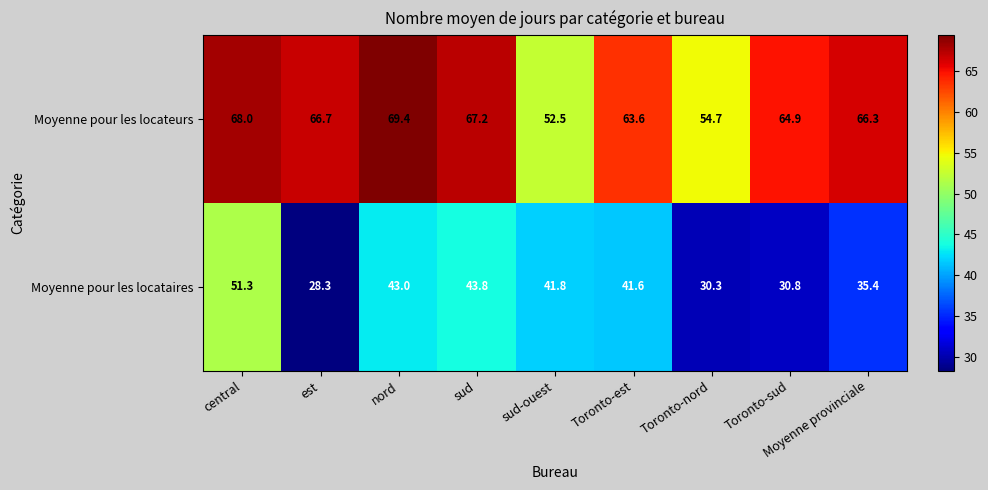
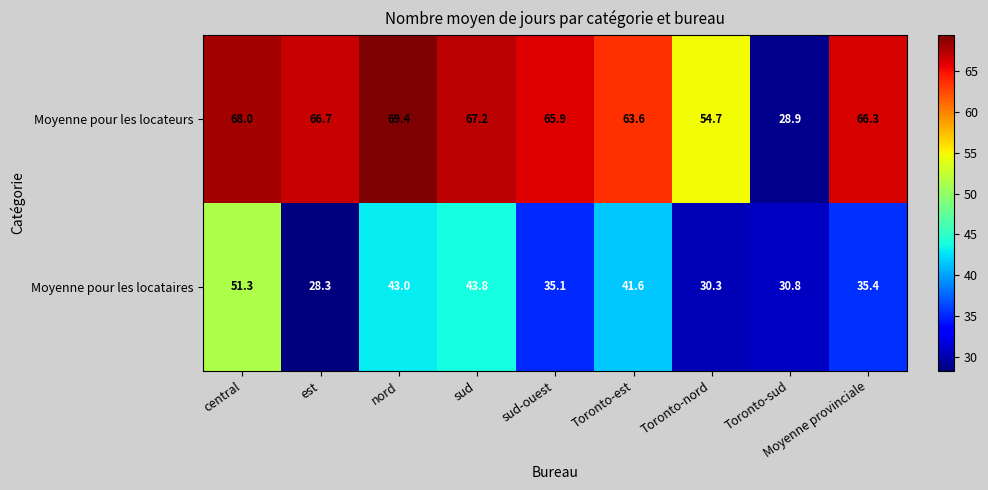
Moyenne pour les locateurs, sud-ouest: 52.5 -> 65.9
Moyenne pour les locateurs, Toronto-sud: 64.9 -> 28.9
Moyenne pour les locataires, sud-ouest: 41.8 -> 35.1
